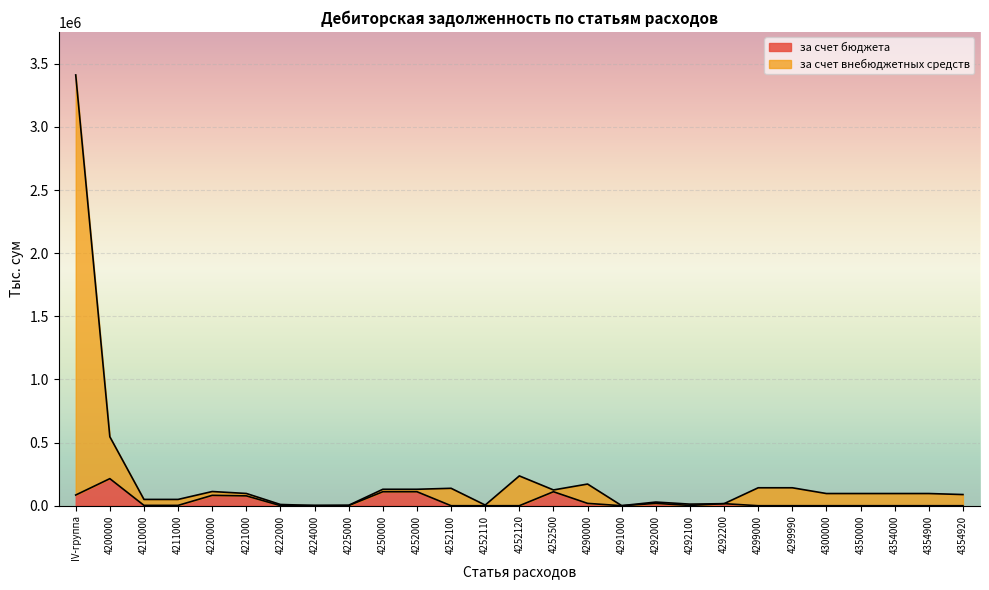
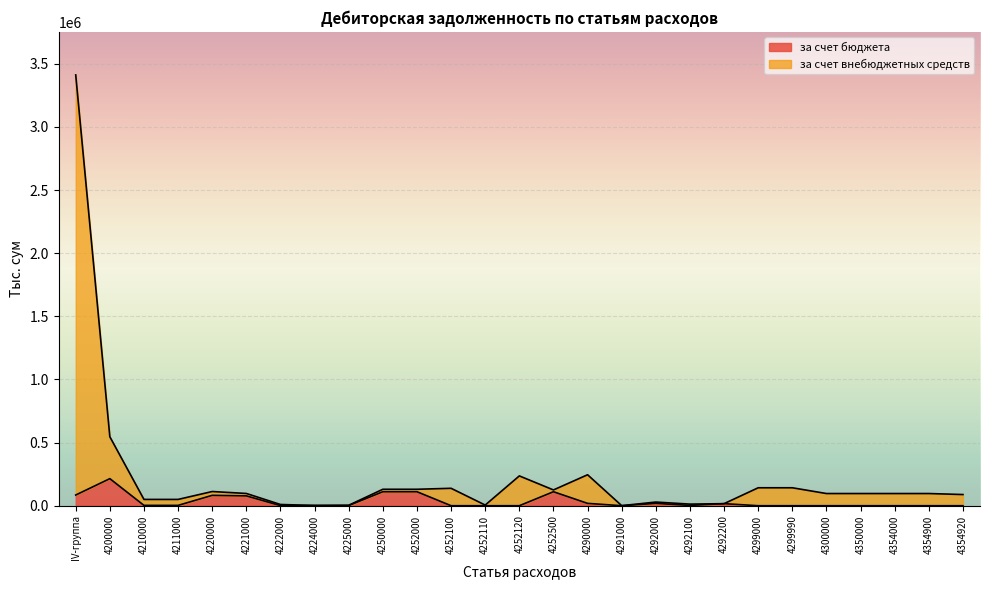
за счет внебюджетных средств, 4290000: 150000 -> 230000
